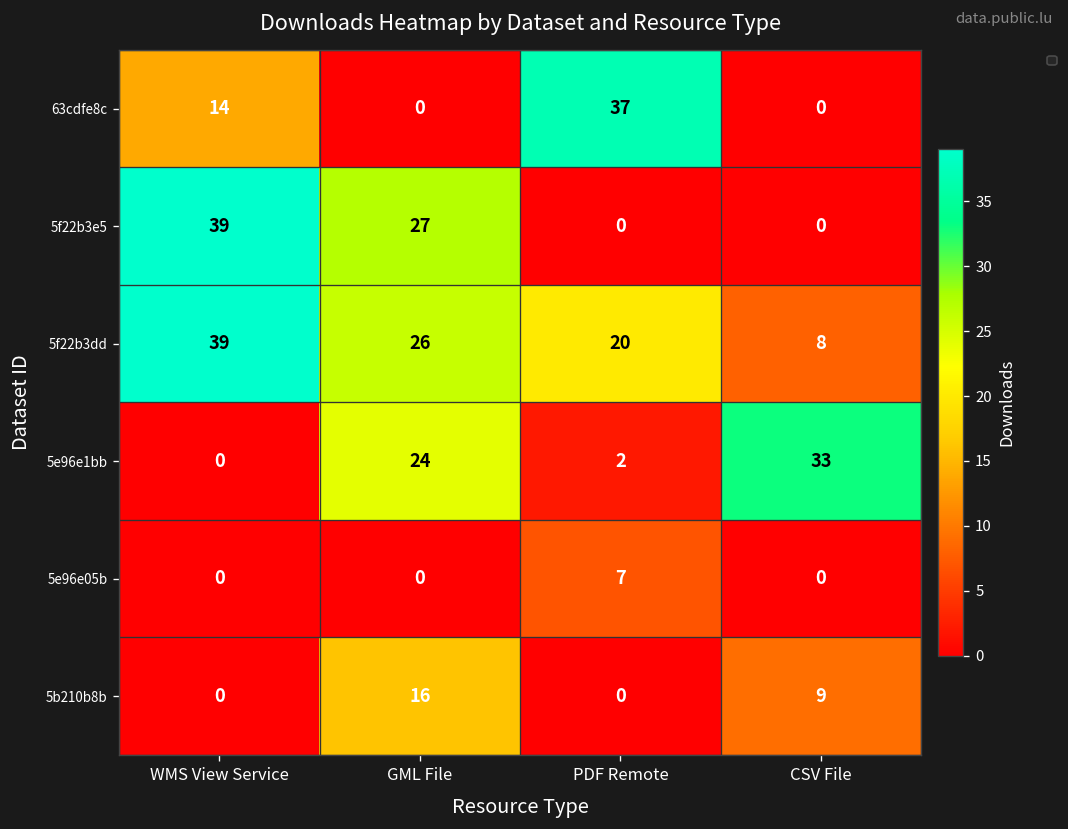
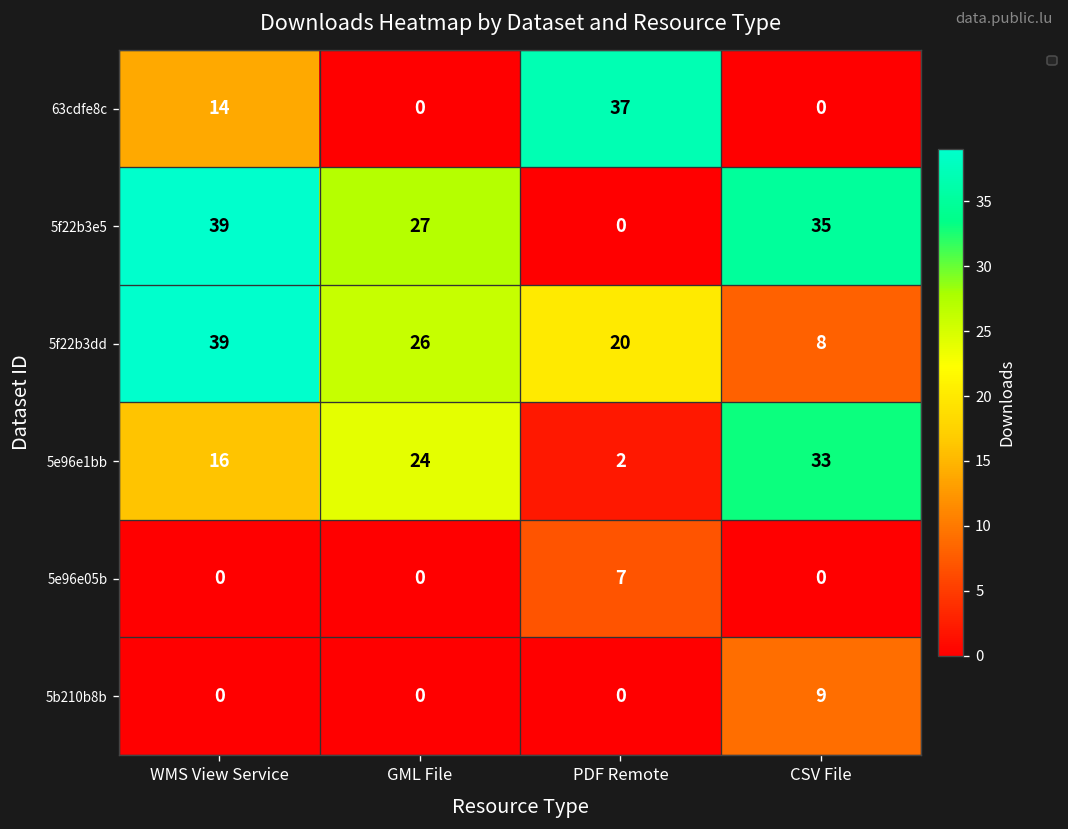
5f22b3e5, CSV File: 0 -> 35
5e96e1bb, WMS View Service: 0 -> 16
5b210b8b, GML File: 16 -> 0
